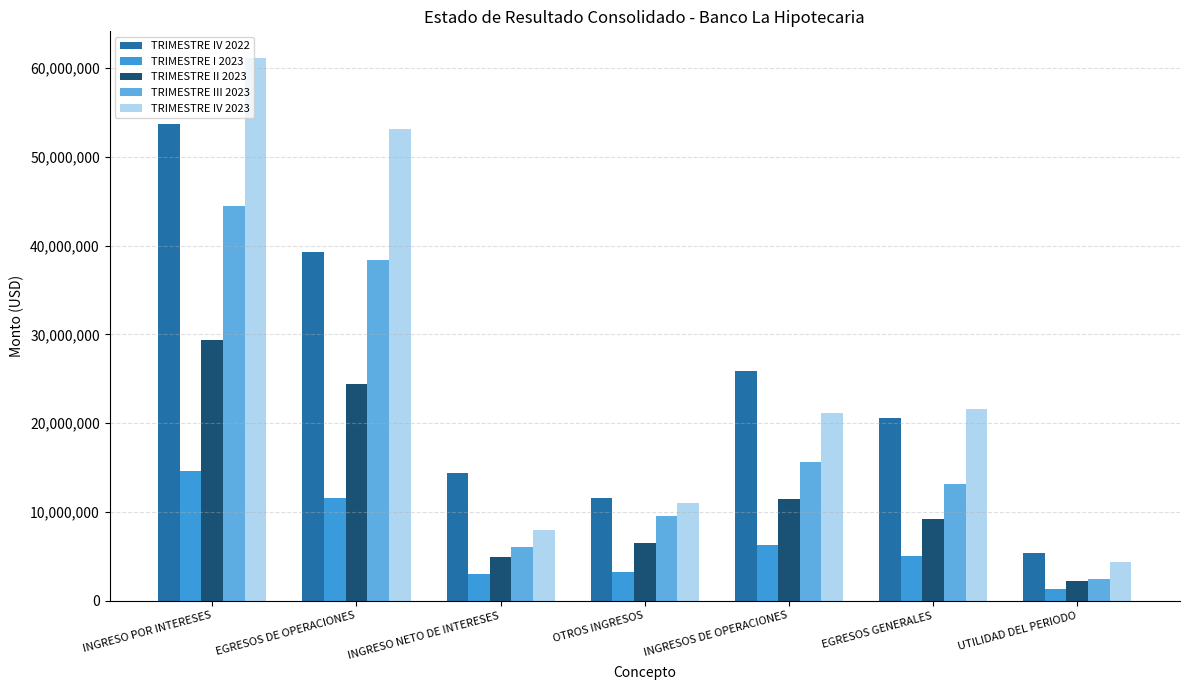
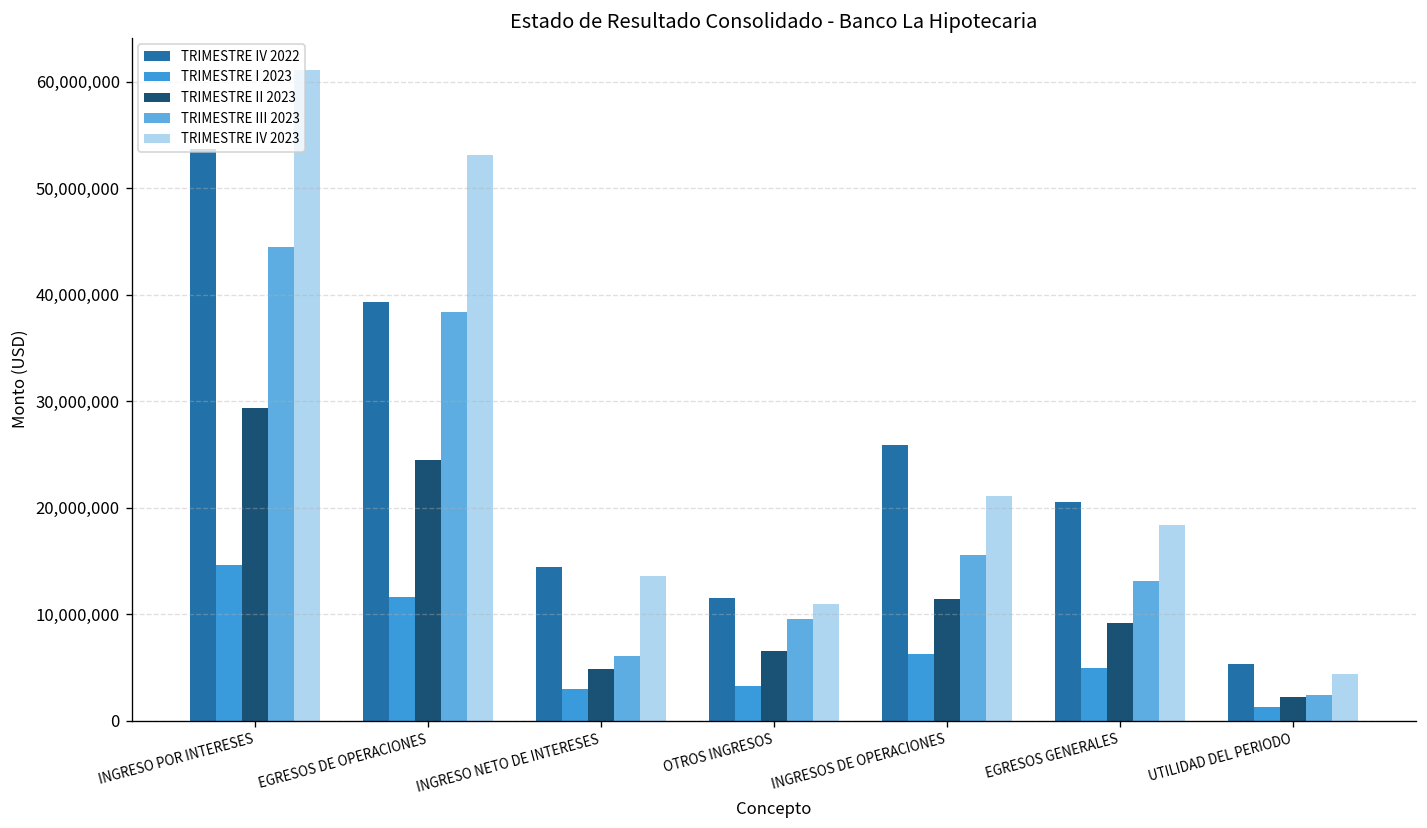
TRIMESTRE IV 2023, INGRESO NETO DE INTERESES: 8,000,000 -> 14,000,000
TRIMESTRE IV 2023, EGRESOS GENERALES: 22,000,000 -> 18,000,000
